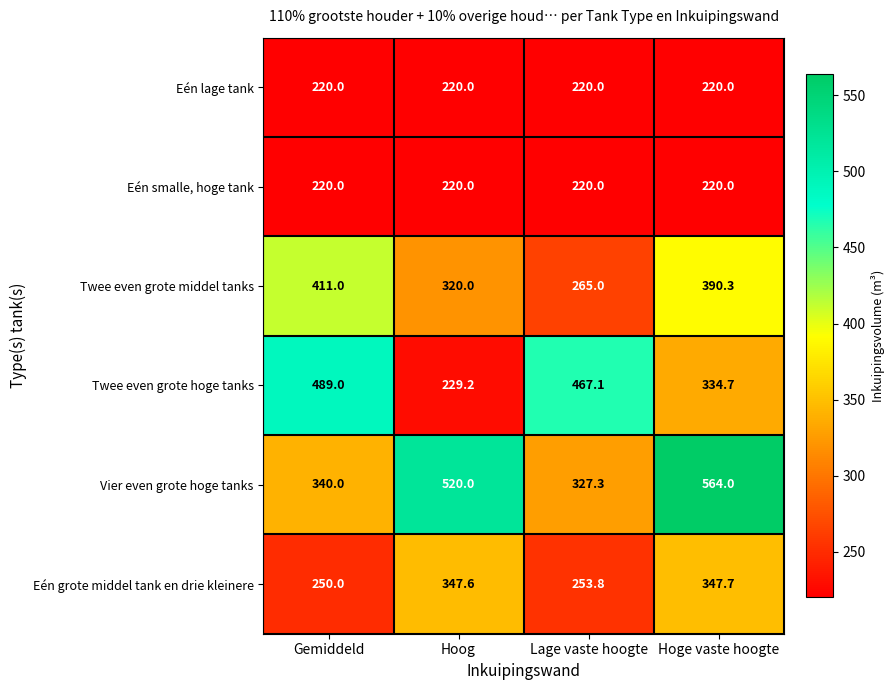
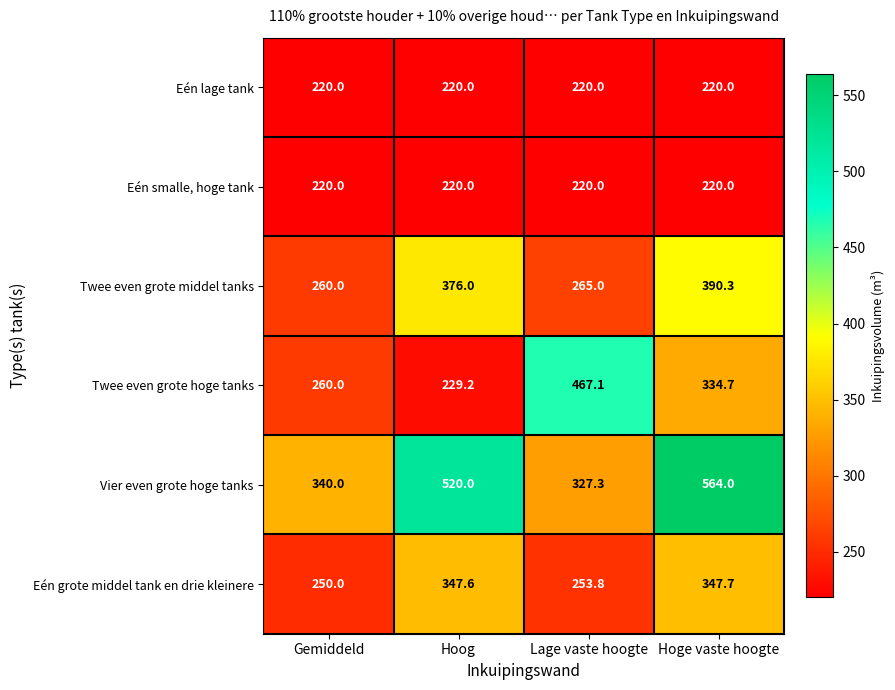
Twee even grote middel tanks, Gemiddeld: 411.0 -> 260.0
Twee even grote middel tanks, Hoog: 320.0 -> 376.0
Twee even grote hoge tanks, Gemiddeld: 489.0 -> 260.0
